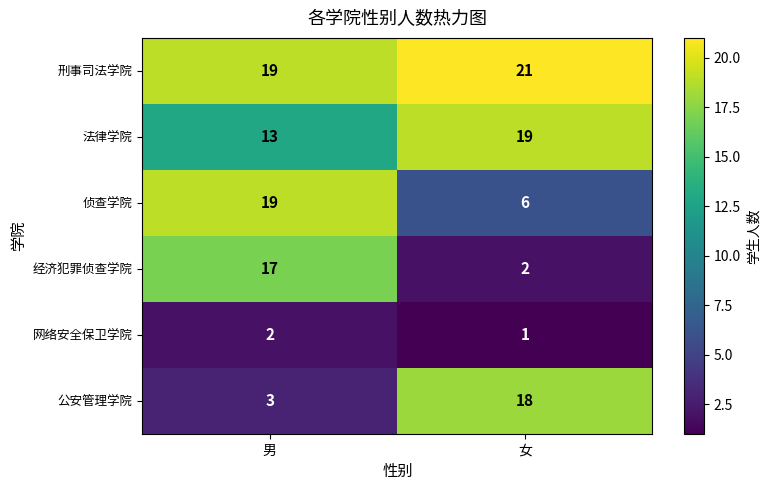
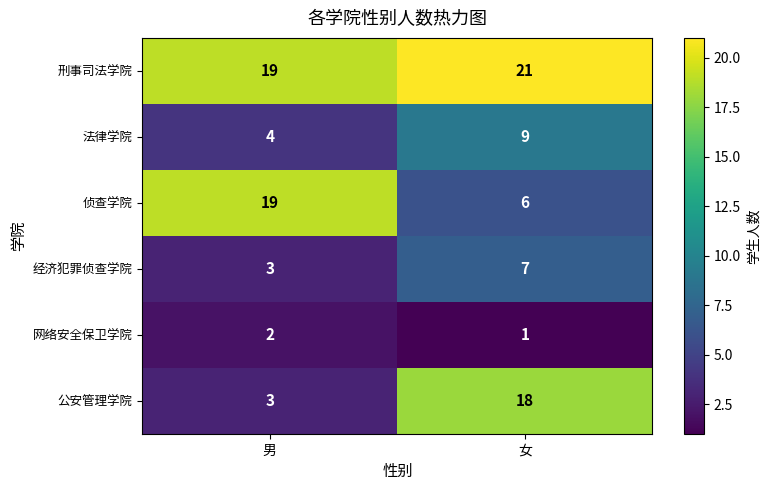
法律学院, 男: 13 -> 4
法律学院, 女: 19 -> 9
经济犯罪侦查学院, 男: 17 -> 3
经济犯罪侦查学院, 女: 2 -> 7
